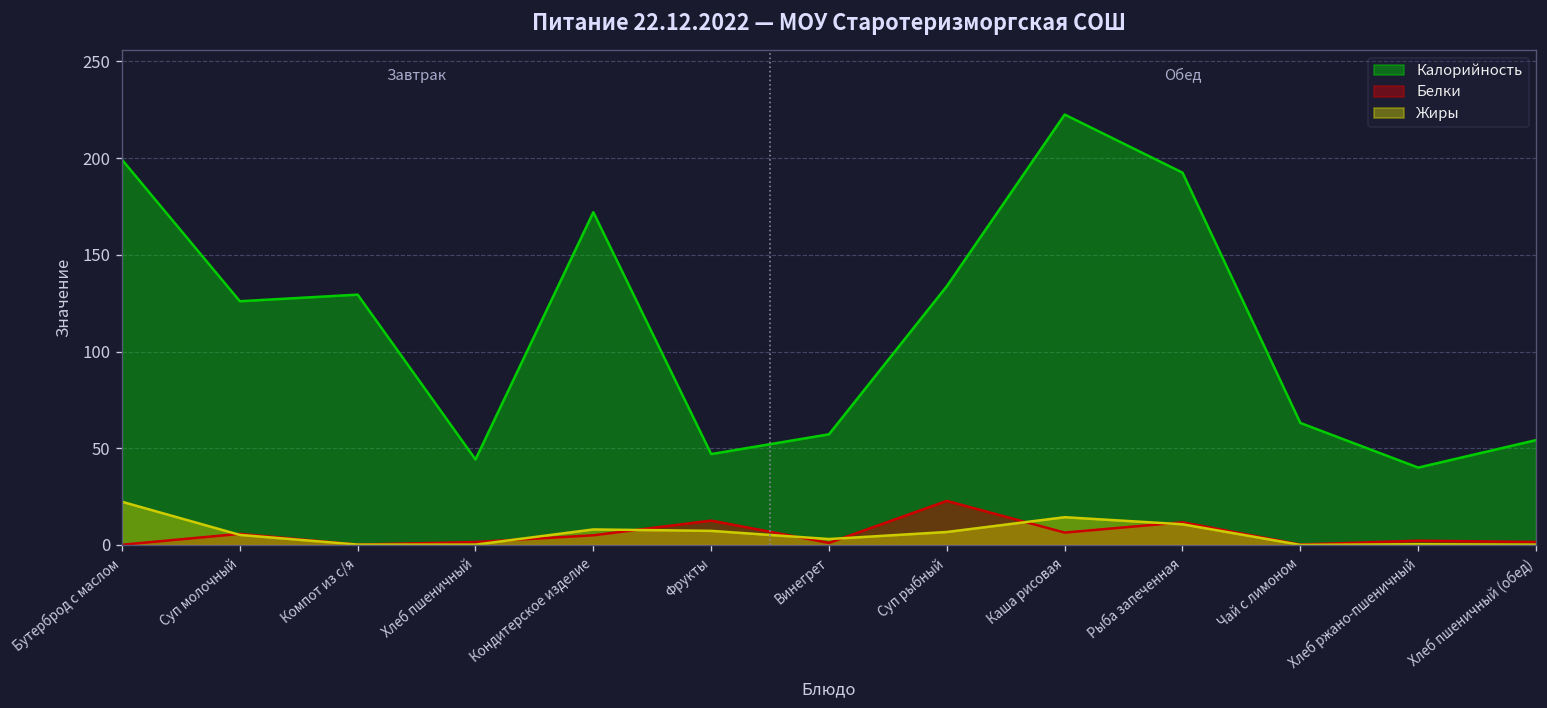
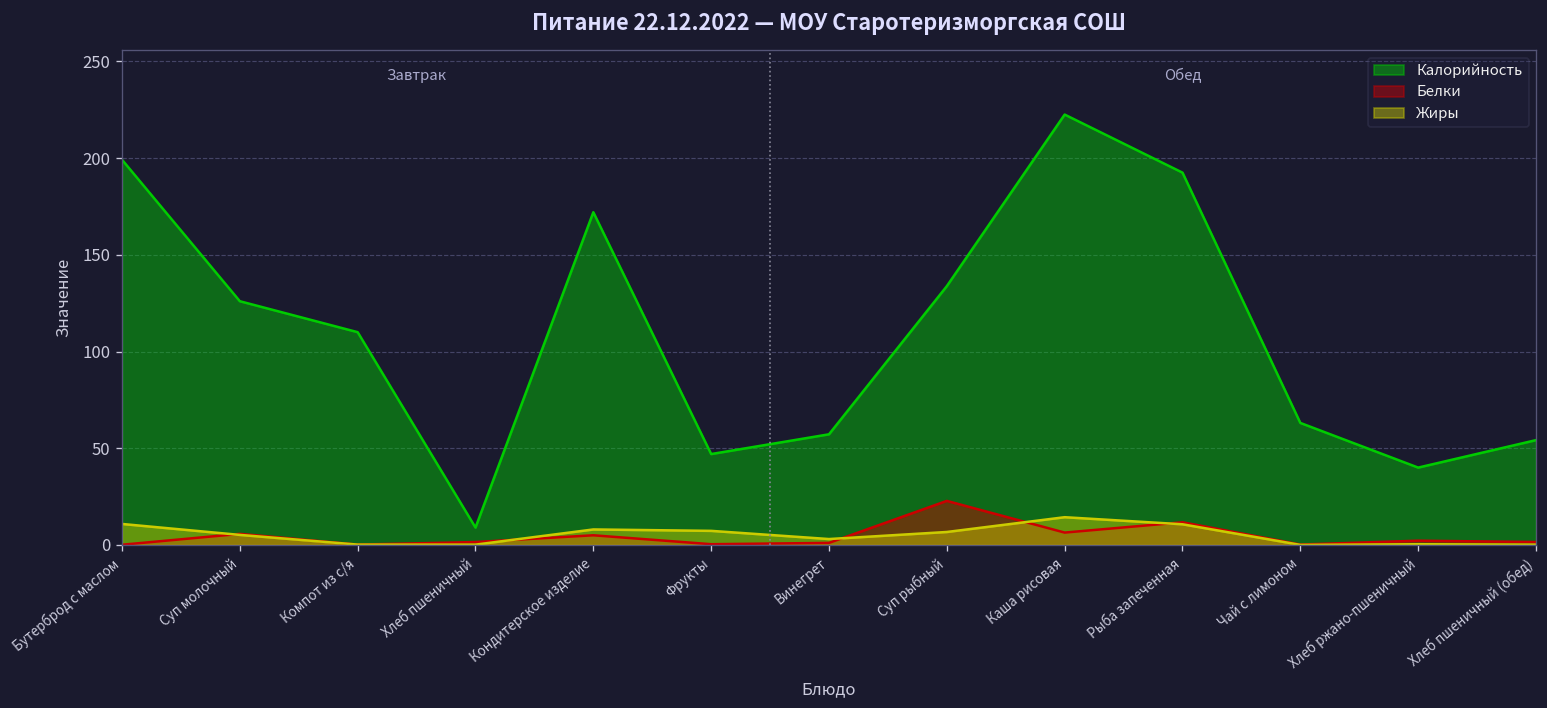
Жиры, Бутерброд с маслом: 22 -> 11
Калорийность, Компот из с/я: 129 -> 110
Калорийность, Хлеб пшеничный: 44 -> 9
Белки, Фрукты: 13 -> 0
